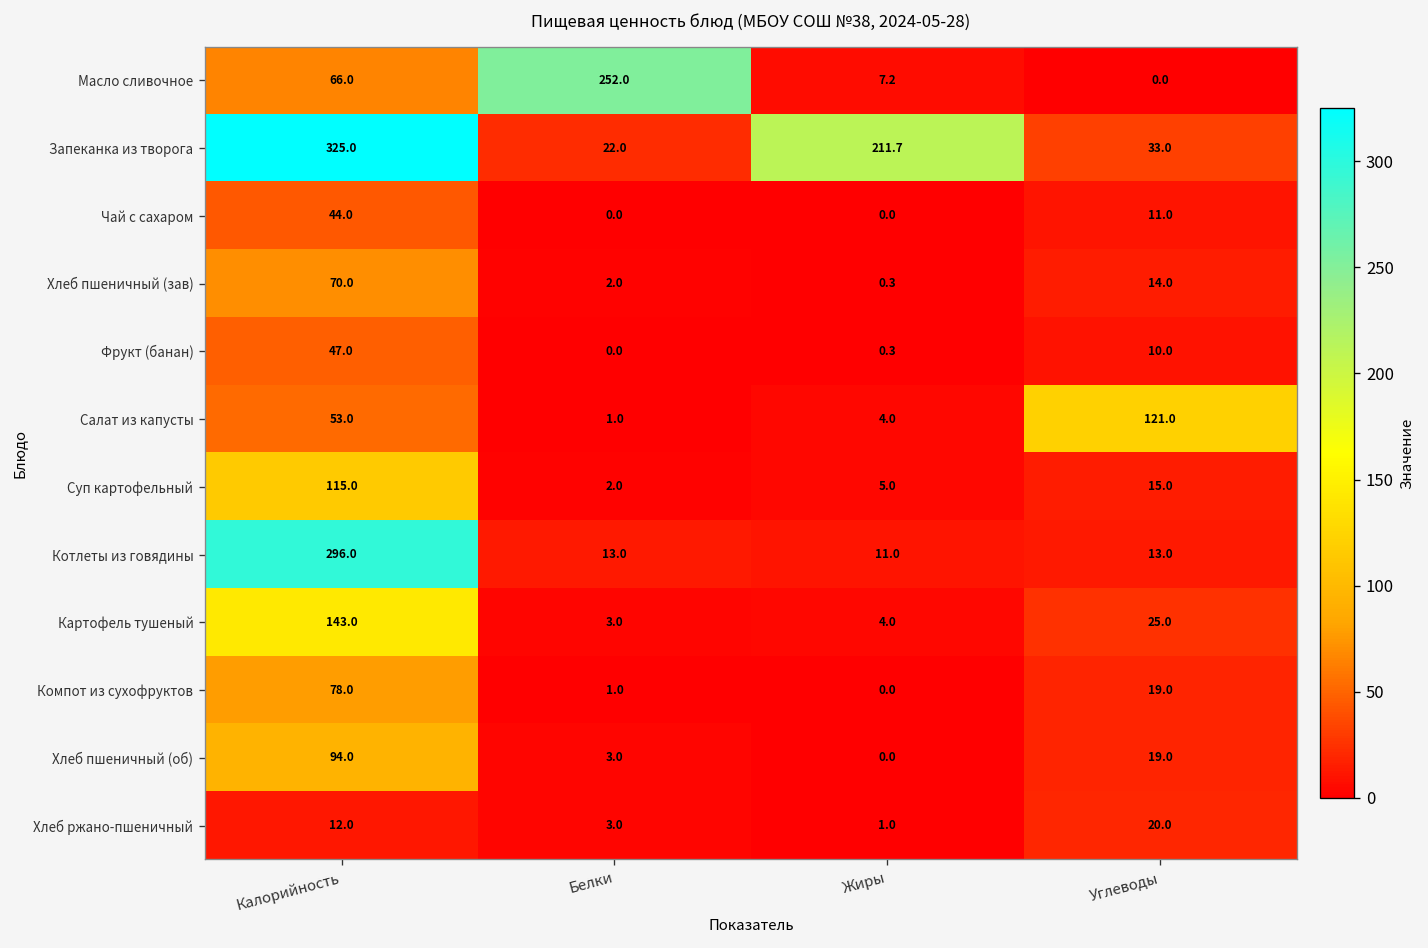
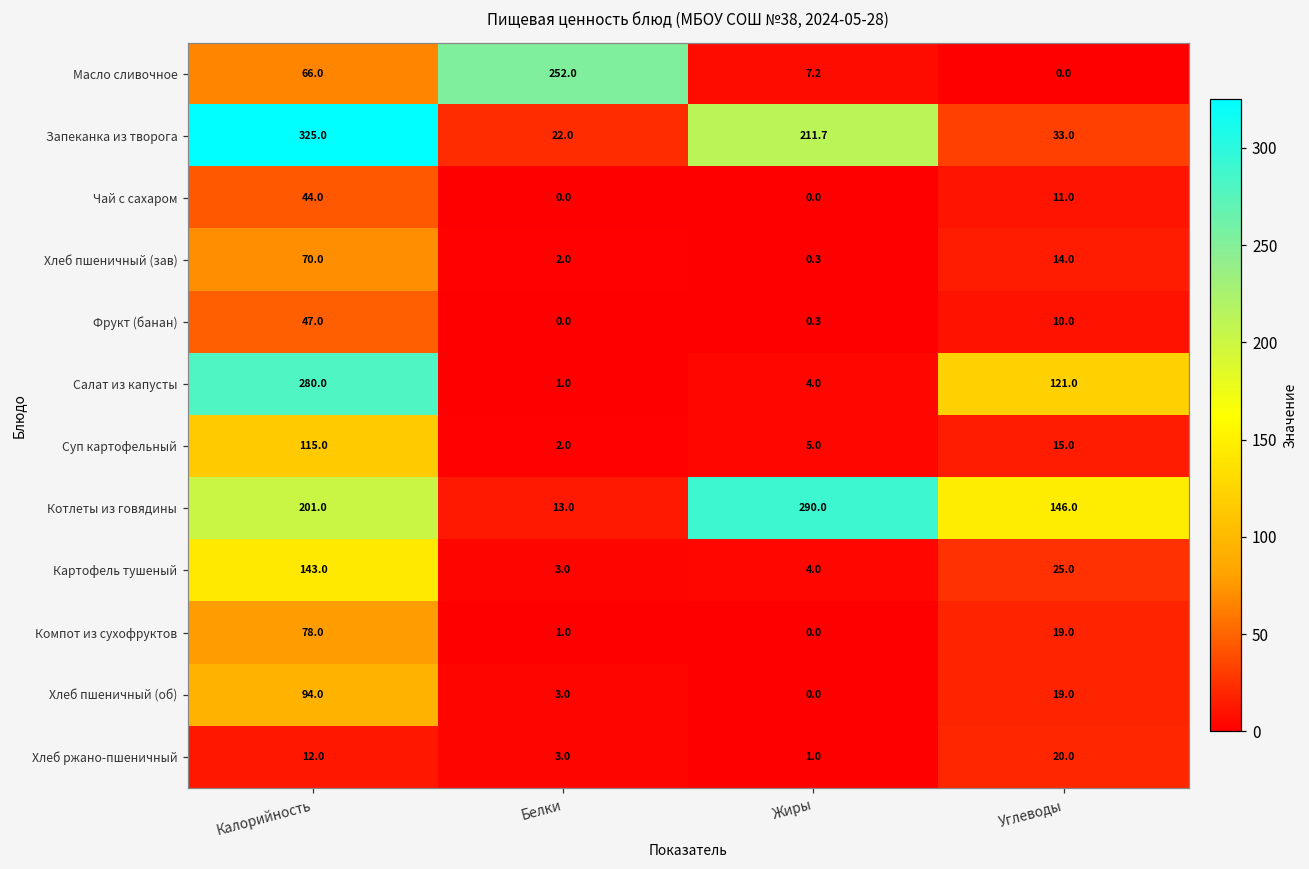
Салат из капусты, Калорийность: 53.0 -> 280.0
Котлеты из говядины, Калорийность: 296.0 -> 201.0
Котлеты из говядины, Жиры: 11.0 -> 290.0
Котлеты из говядины, Углеводы: 13.0 -> 146.0
